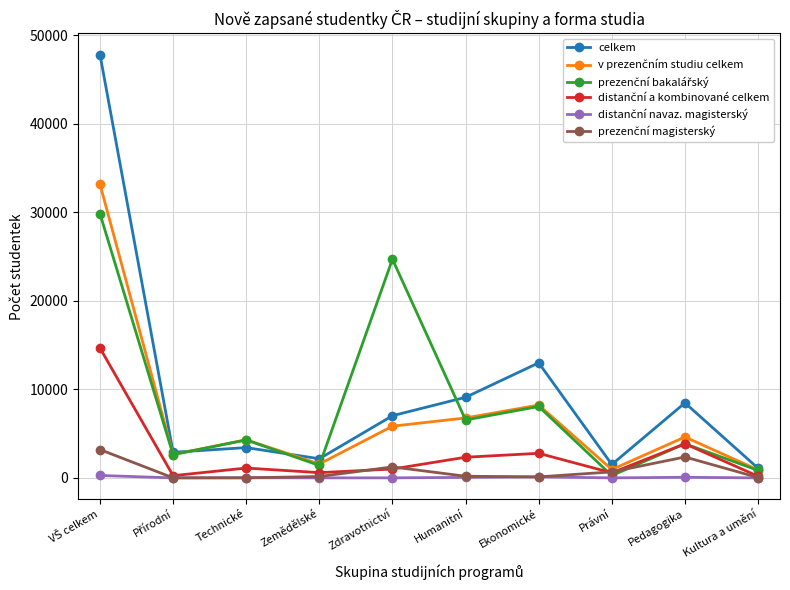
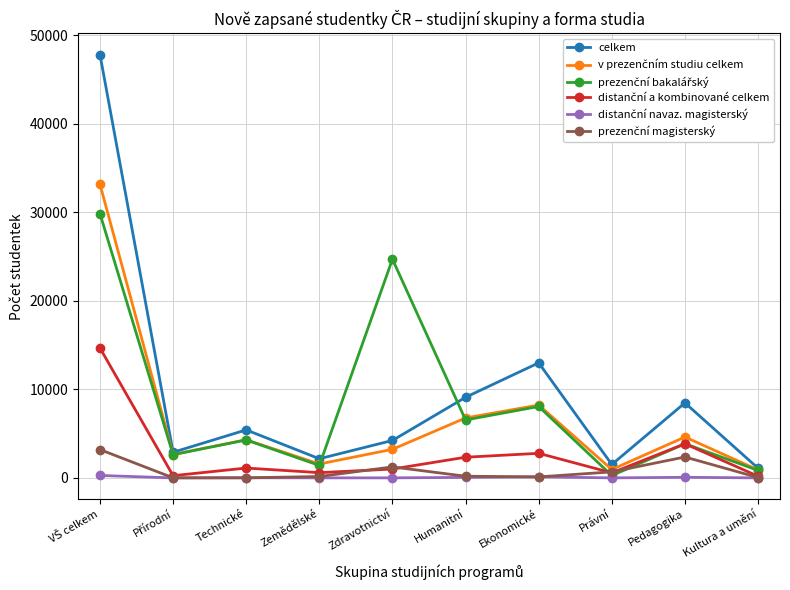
celkem, Technické: 3000 -> 5000
celkem, Zdravotnictví: 7000 -> 4000
v prezenčním studiu celkem, Zdravotnictví: 6000 -> 3000
